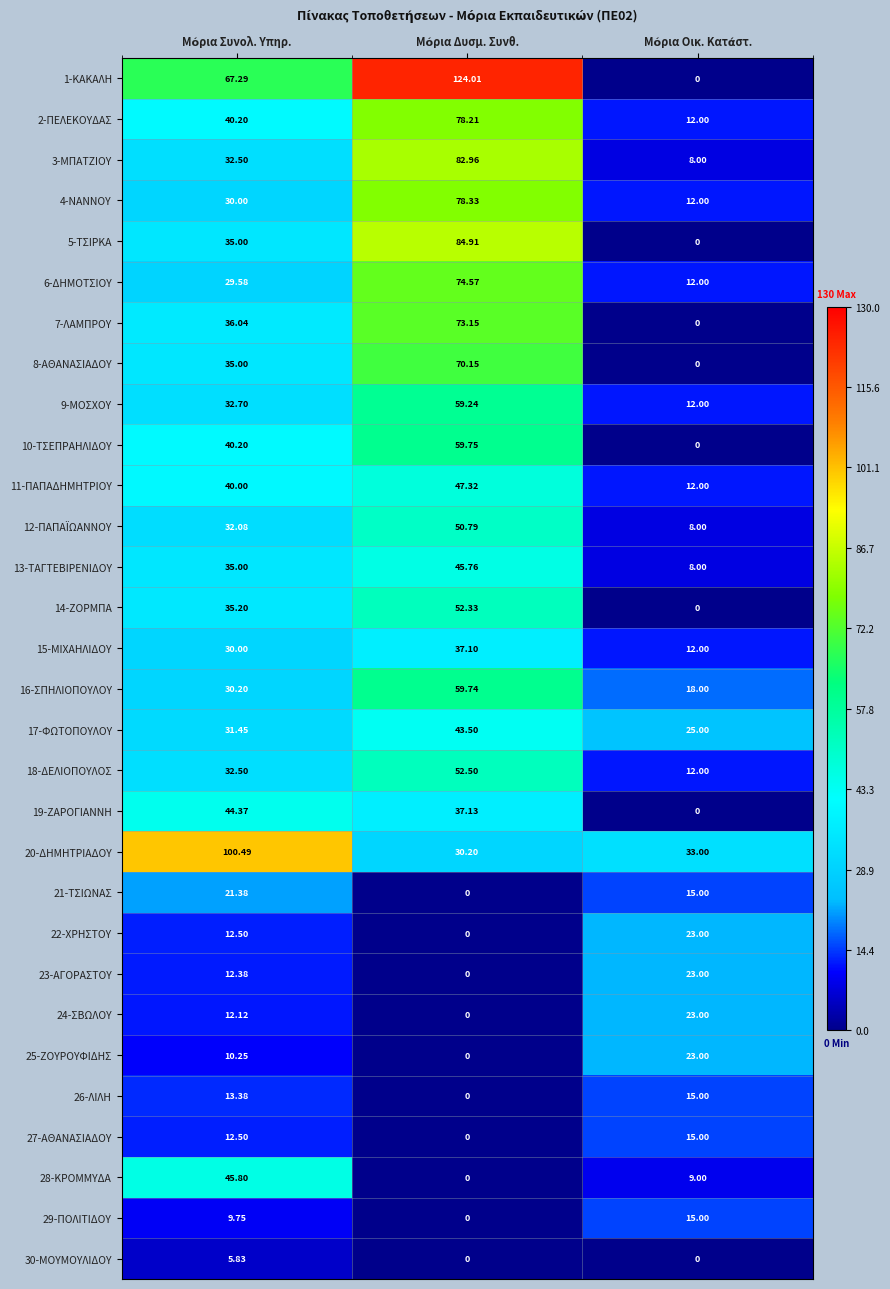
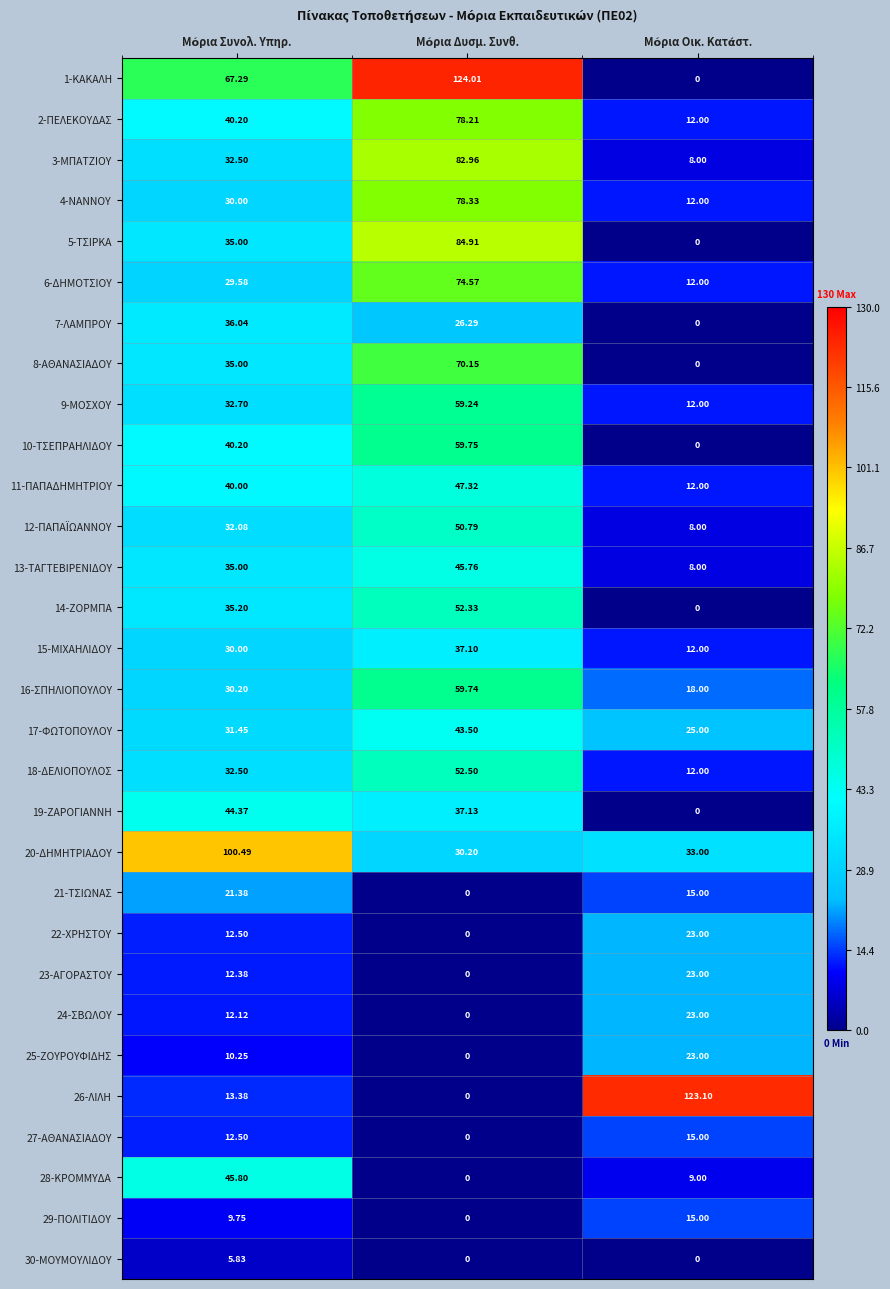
7-ΛΑΜΠΡΟΥ, Μόρια Δυσμ. Συνθ.: 73.15 -> 26.29
26-ΛΙΛΗ, Μόρια Οικ. Κατάστ.: 15.00 -> 123.10
